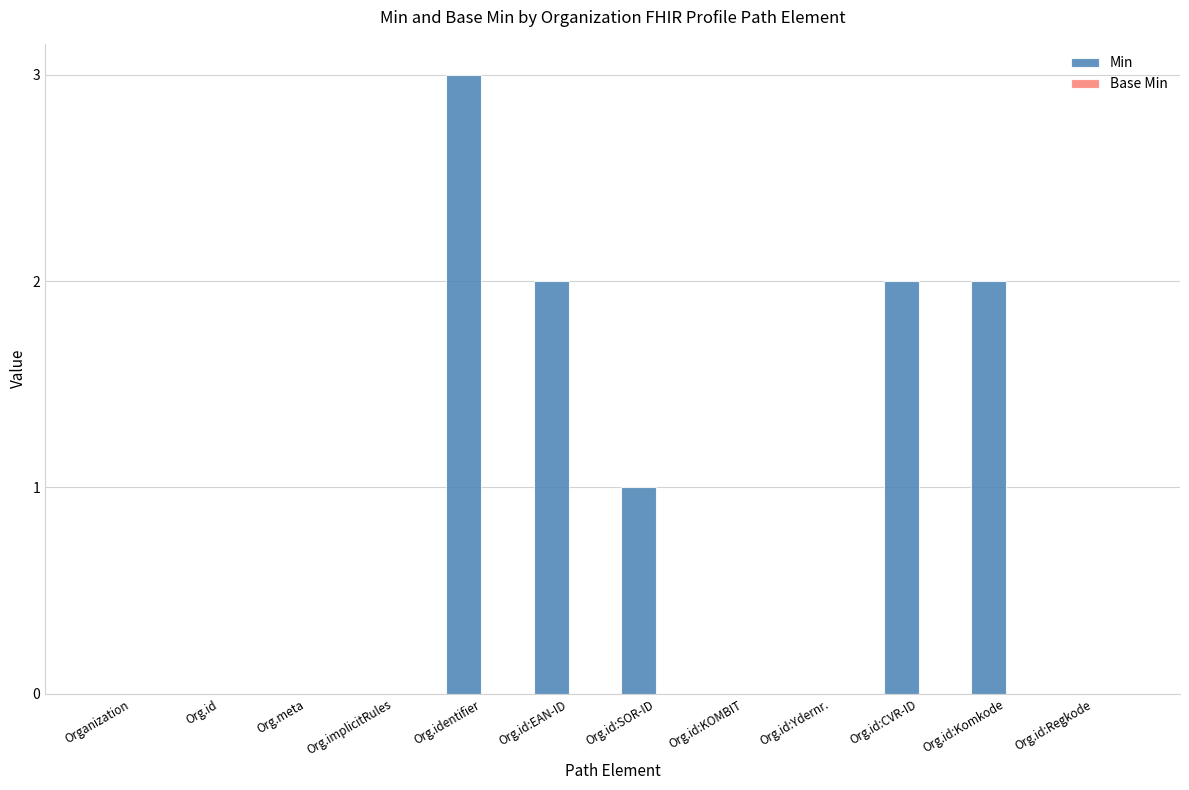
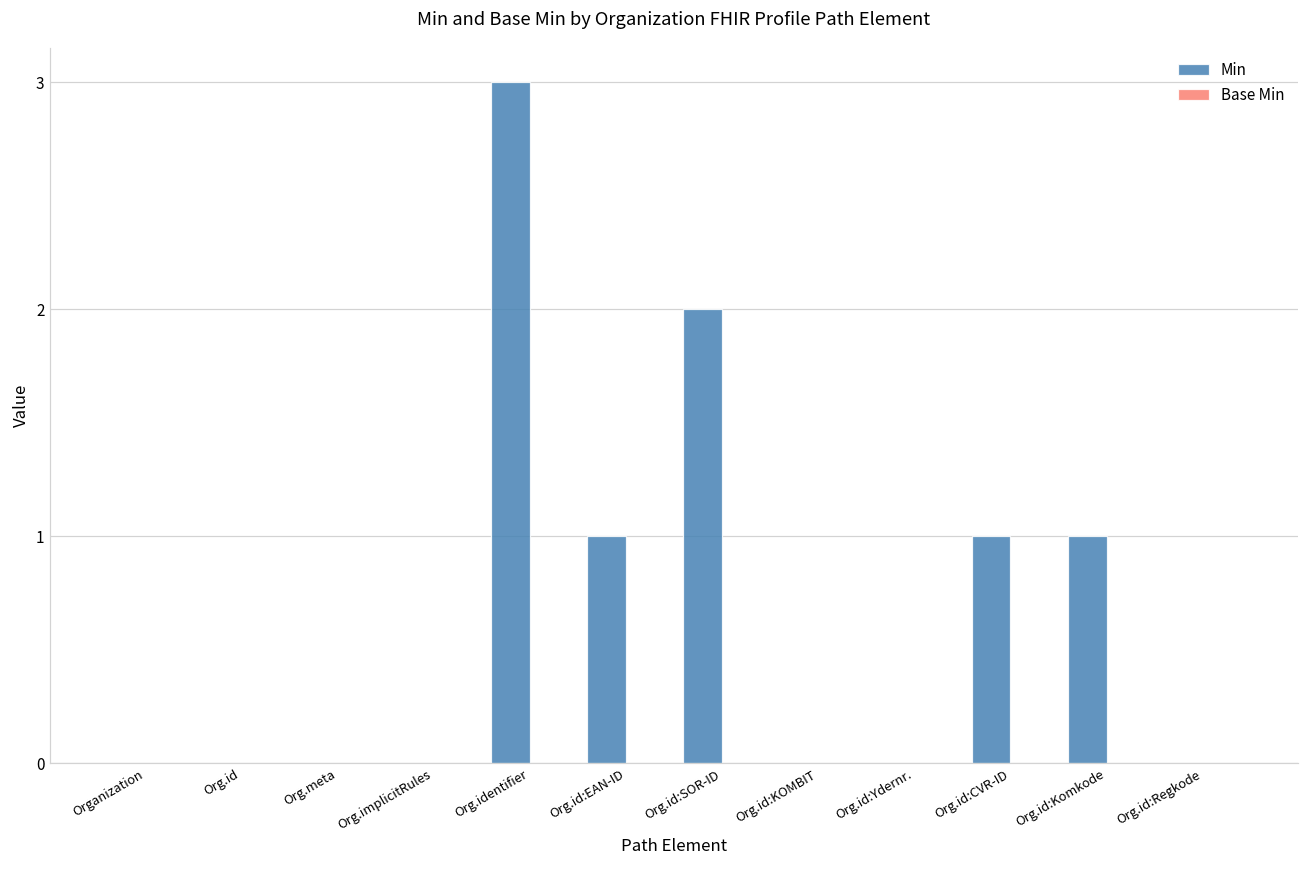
Min, Org.id:EAN-ID: 2 -> 1
Min, Org.id:SOR-ID: 1 -> 2
Min, Org.id:CVR-ID: 2 -> 1
Min, Org.id:Komkode: 2 -> 1
